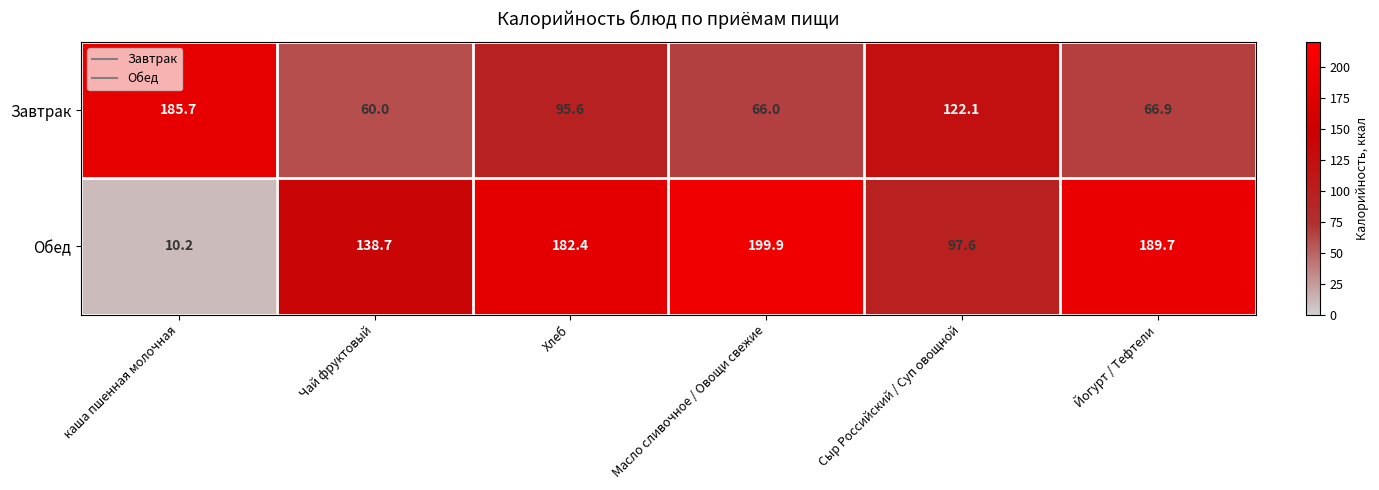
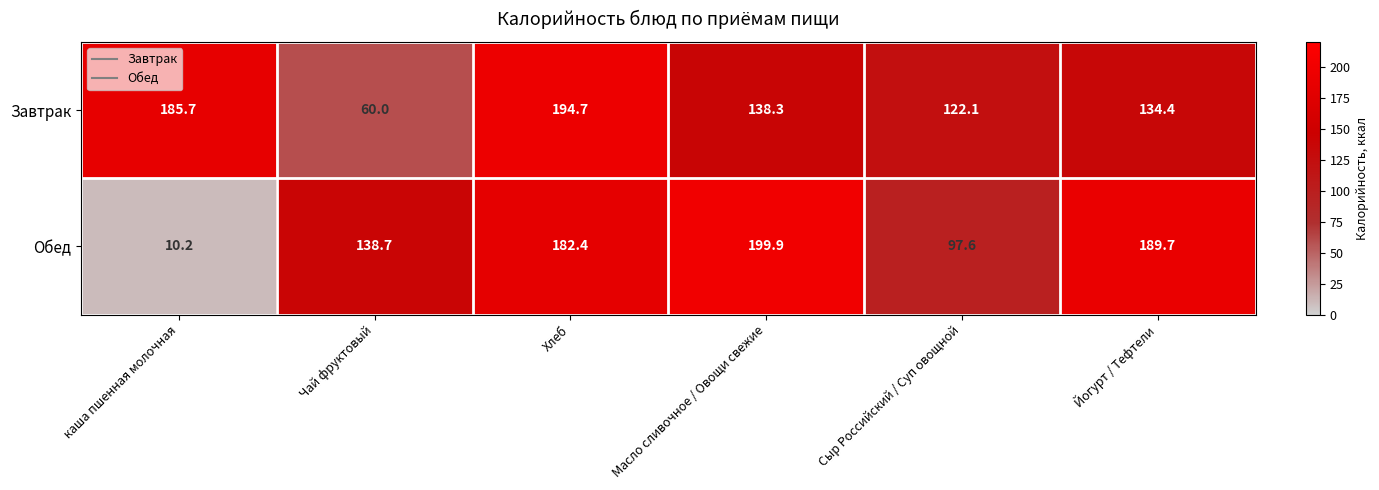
Завтрак, Хлеб: 95.6 -> 194.7
Завтрак, Масло сливочное / Овощи свежие: 66.0 -> 138.3
Завтрак, Йогурт / Тефтели: 66.9 -> 134.4
